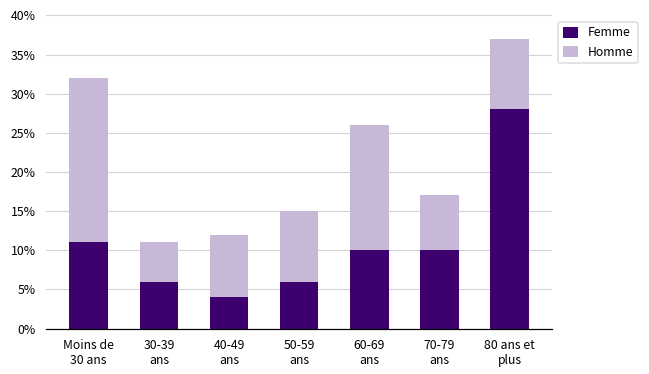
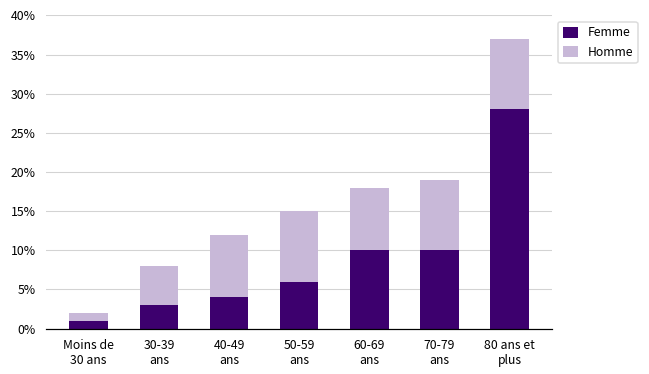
Femme, Moins de 30 ans: 11% -> 1%
Homme, Moins de 30 ans: 21% -> 1%
Femme, 30-39 ans: 6% -> 3%
Homme, 60-69 ans: 16% -> 8%
Homme, 70-79 ans: 7% -> 9%
